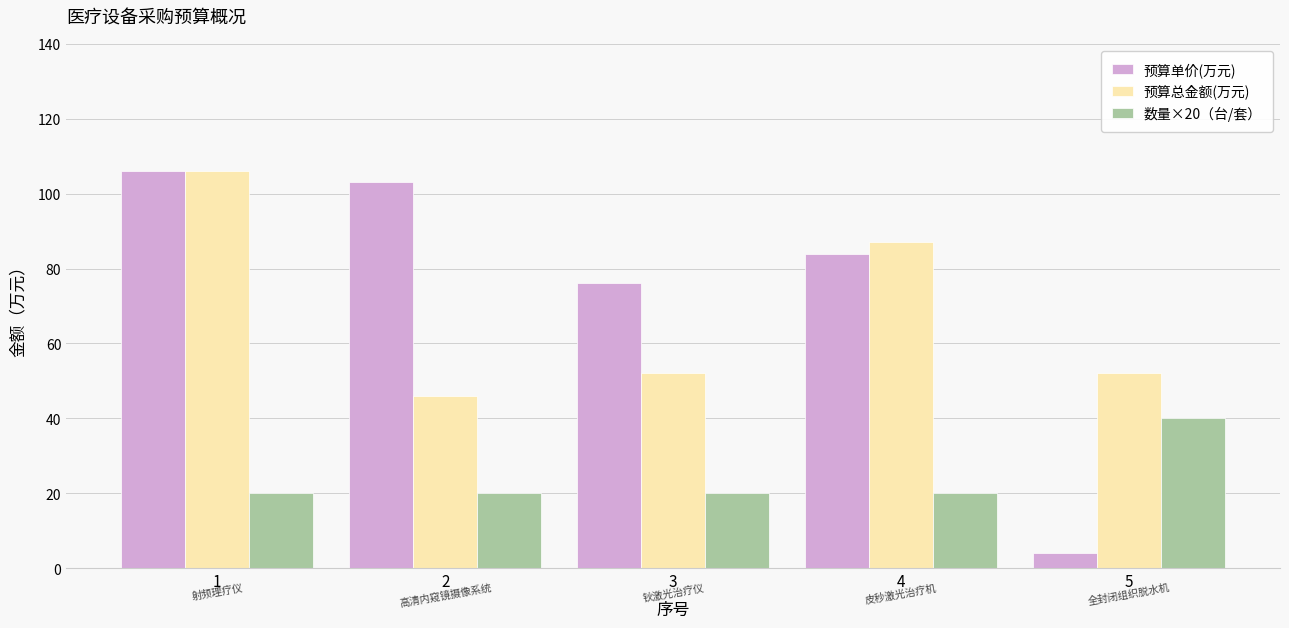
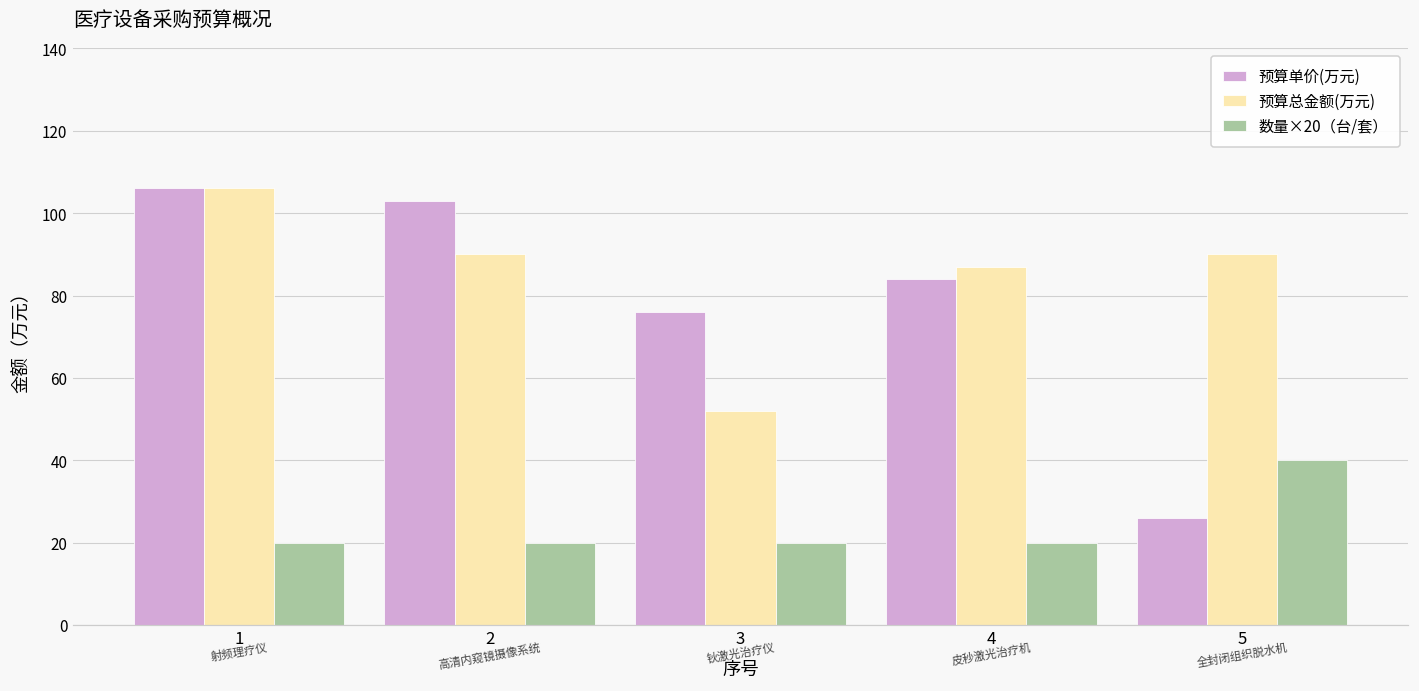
预算总金额(万元), 2: 46 -> 90
预算单价(万元), 5: 4 -> 26
预算总金额(万元), 5: 52 -> 90
